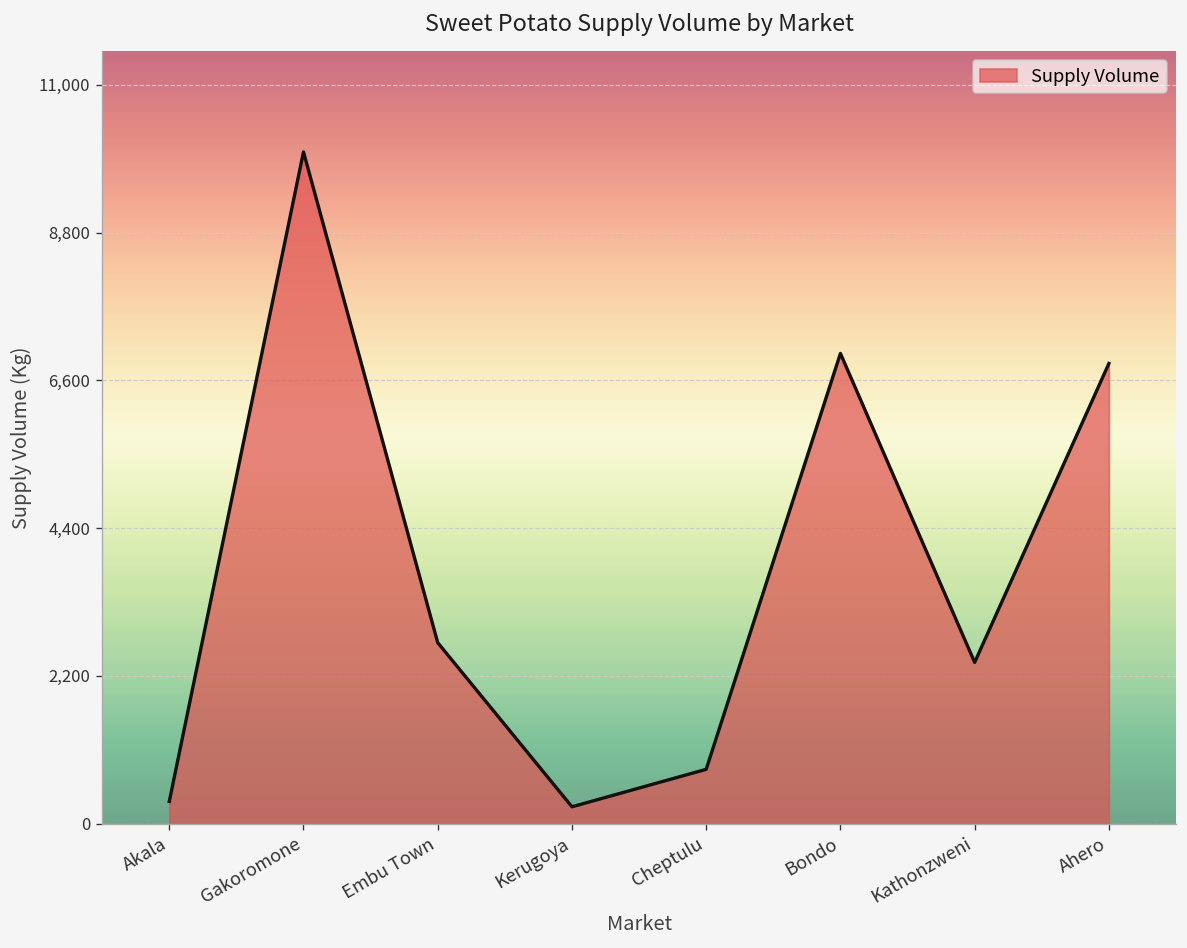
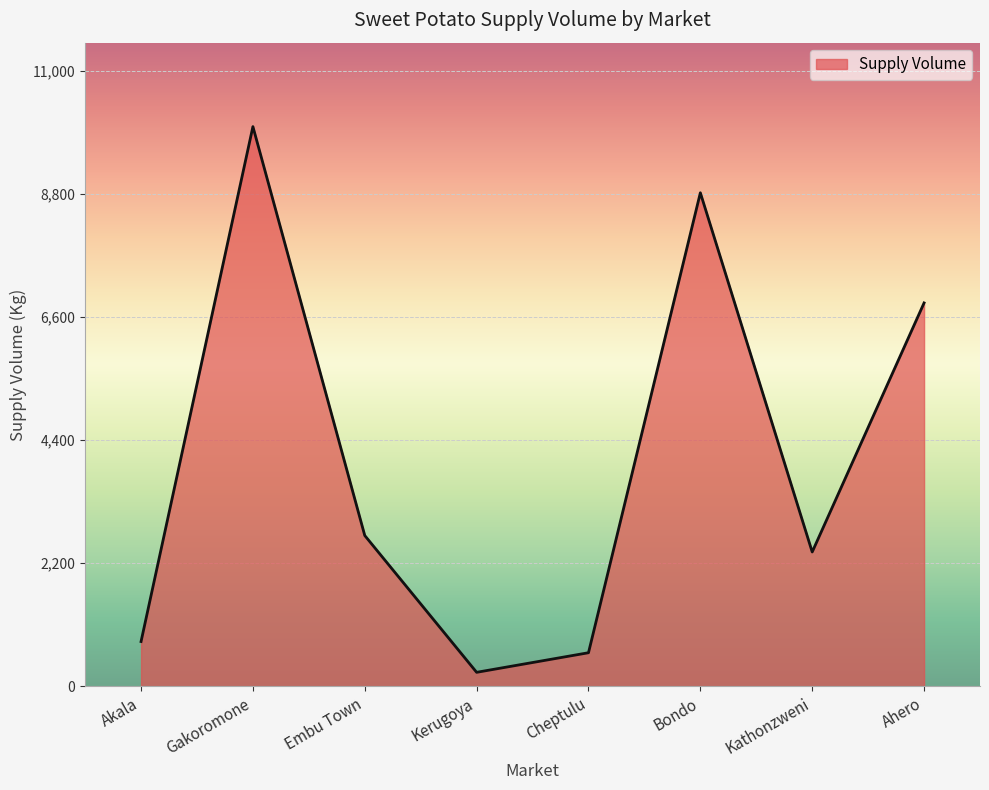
Akala: 300 -> 800
Cheptulu: 800 -> 600
Bondo: 7,000 -> 8,800
